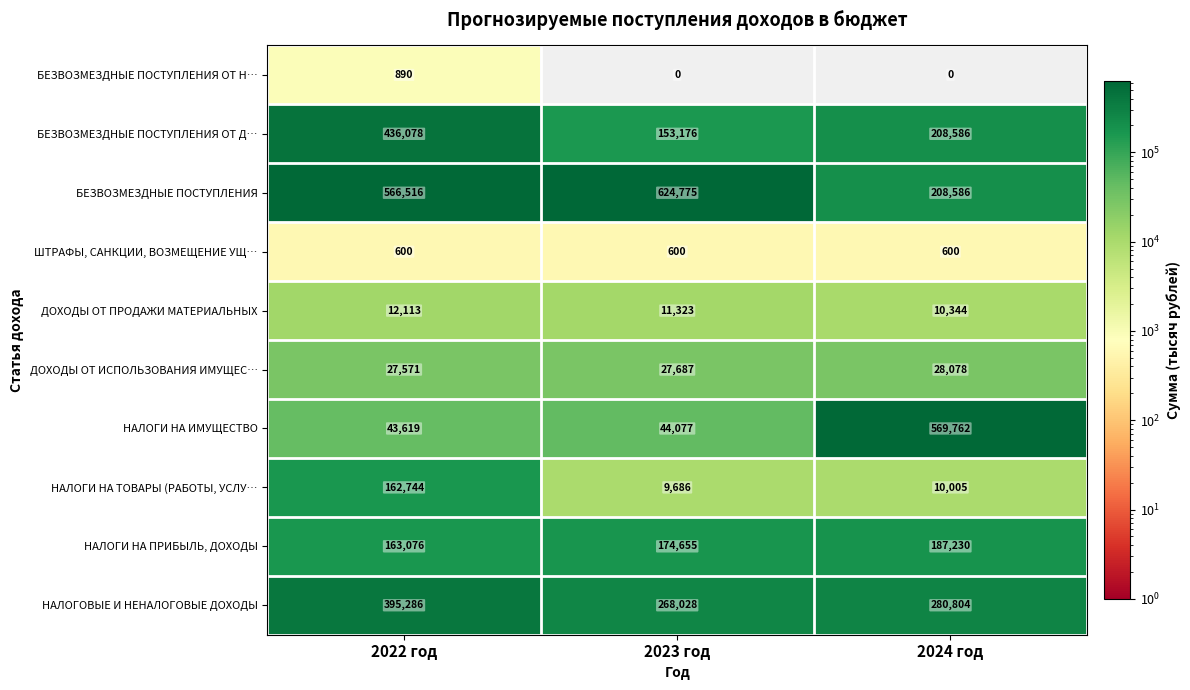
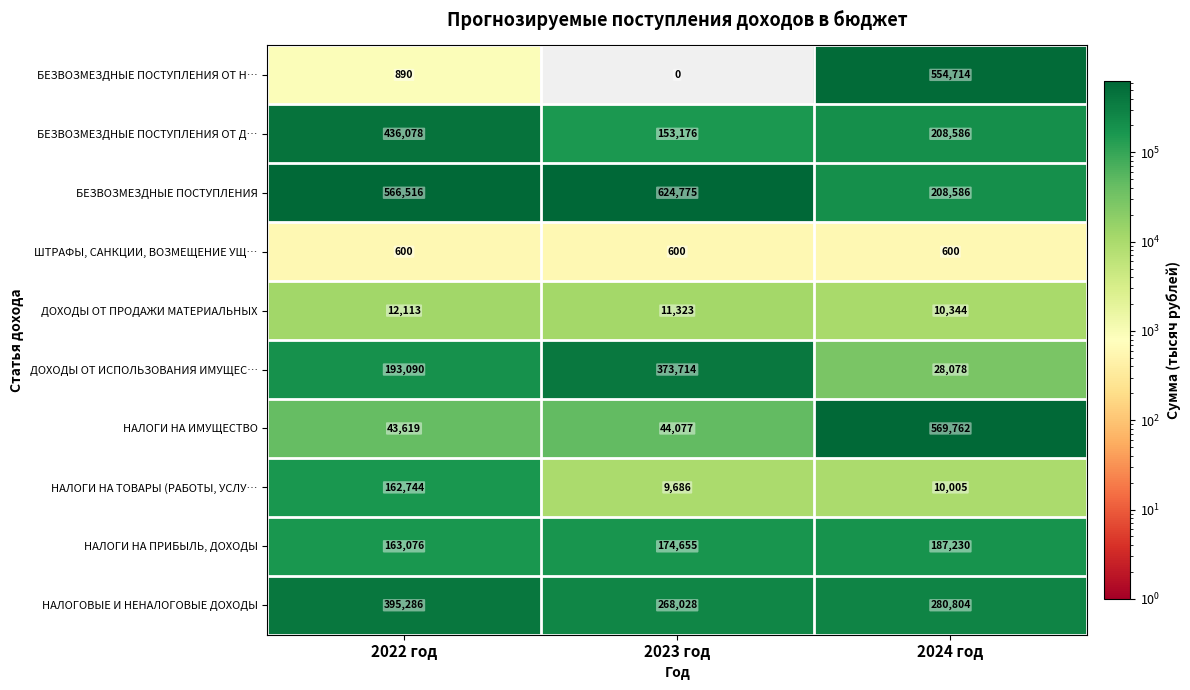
БЕЗВОЗМЕЗДНЫЕ ПОСТУПЛЕНИЯ ОТ Н…, 2024 год: 0 -> 554,714
ДОХОДЫ ОТ ИСПОЛЬЗОВАНИЯ ИМУЩЕС…, 2022 год: 27,571 -> 193,090
ДОХОДЫ ОТ ИСПОЛЬЗОВАНИЯ ИМУЩЕС…, 2023 год: 27,687 -> 373,714
